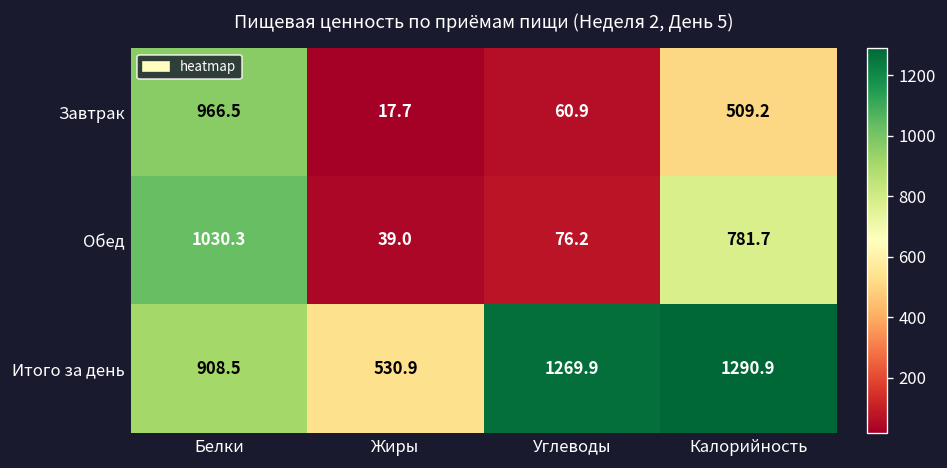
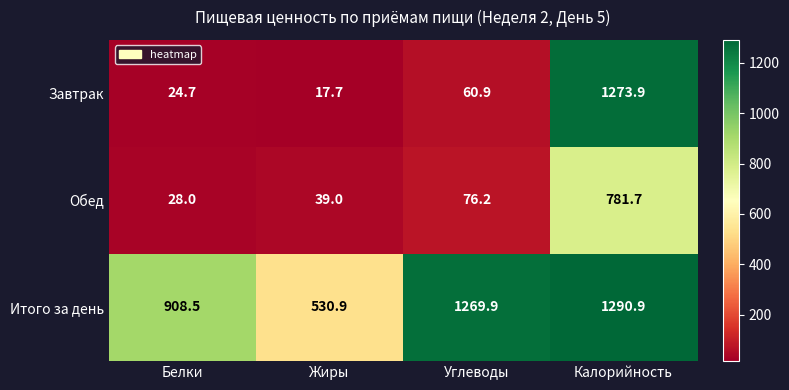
Завтрак, Белки: 966.5 -> 24.7
Завтрак, Калорийность: 509.2 -> 1273.9
Обед, Белки: 1030.3 -> 28.0
